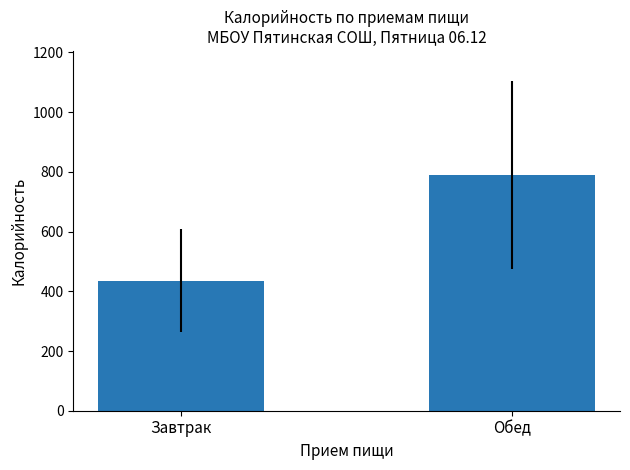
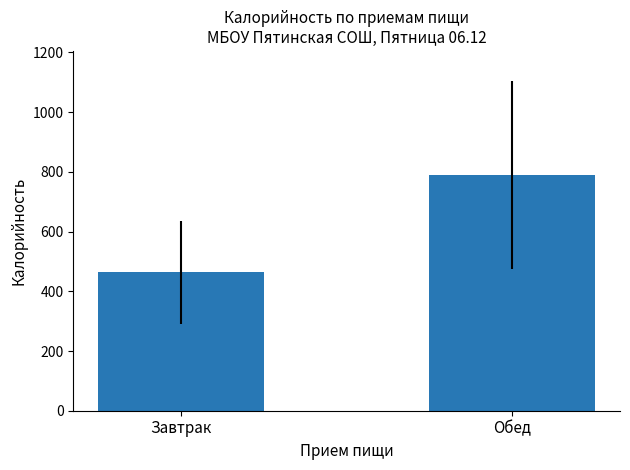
Завтрак: 440 -> 460
